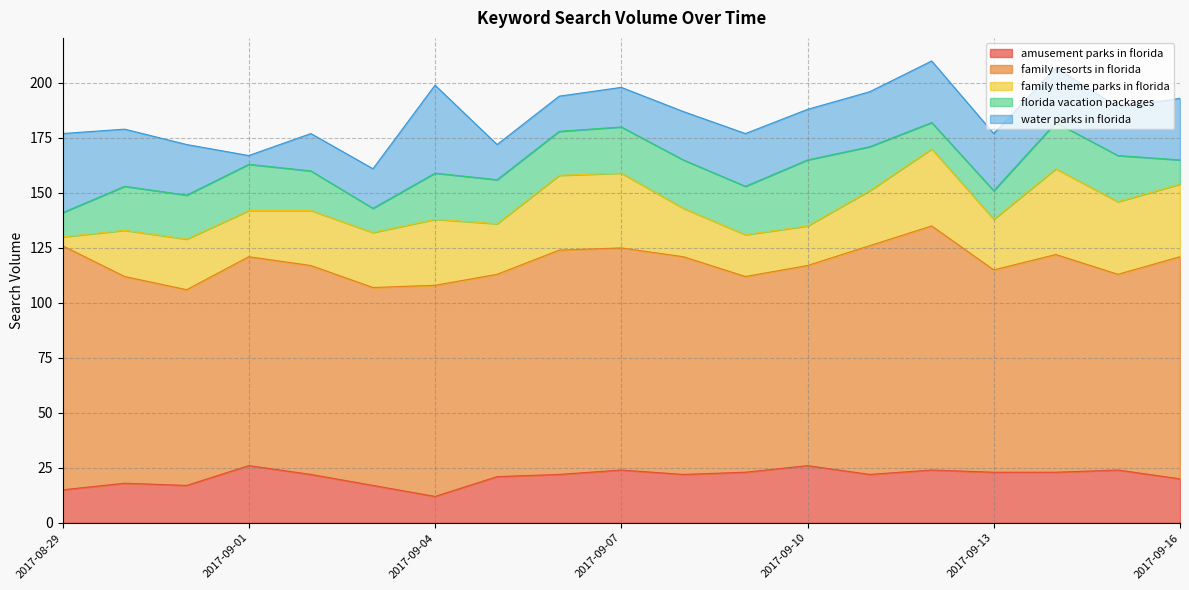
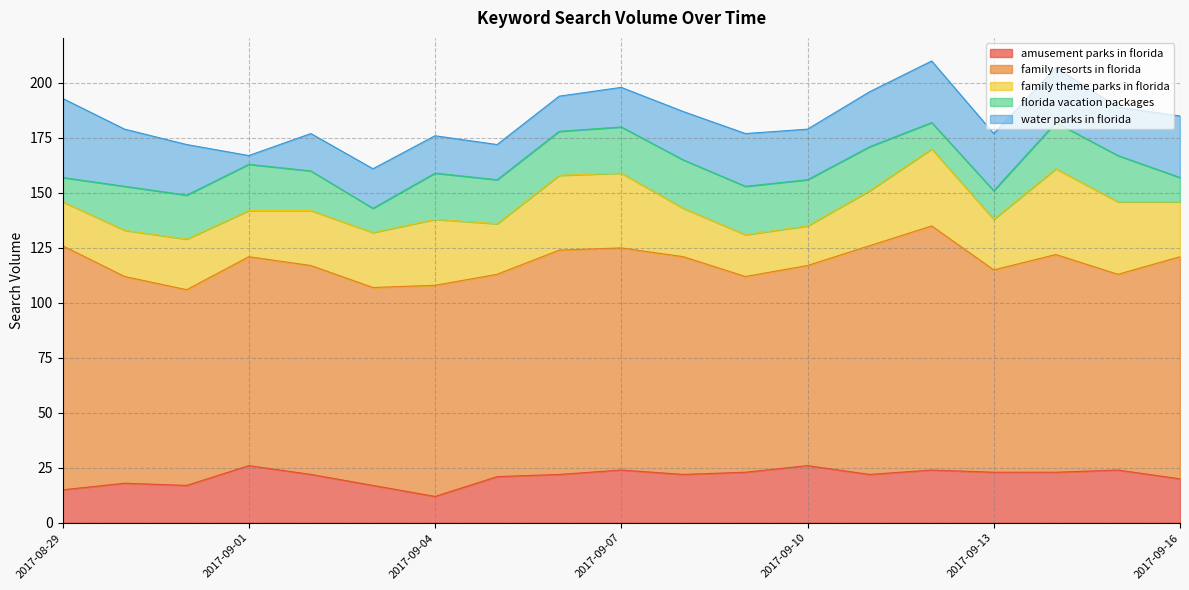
family theme parks in florida, 2017-08-29: 4 -> 20
water parks in florida, 2017-09-04: 40 -> 17
florida vacation packages, 2017-09-10: 30 -> 21
family theme parks in florida, 2017-09-16: 33 -> 25
